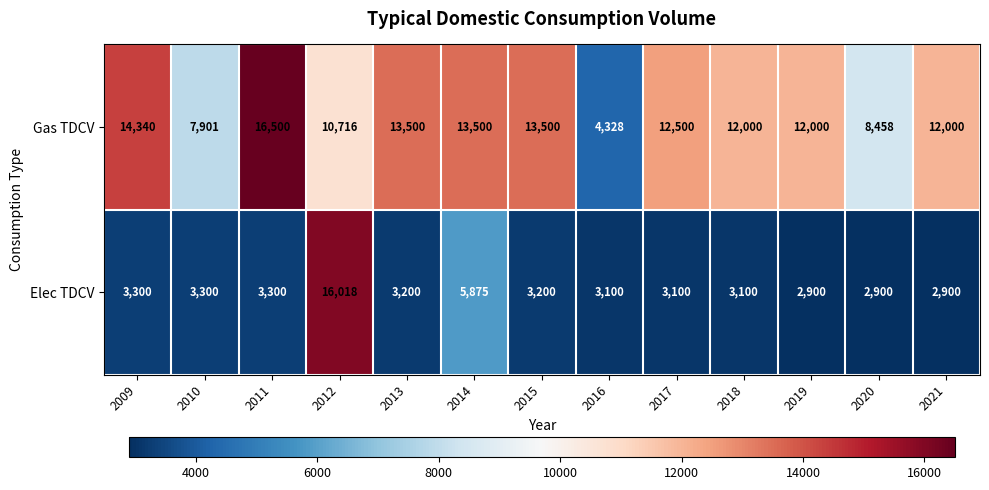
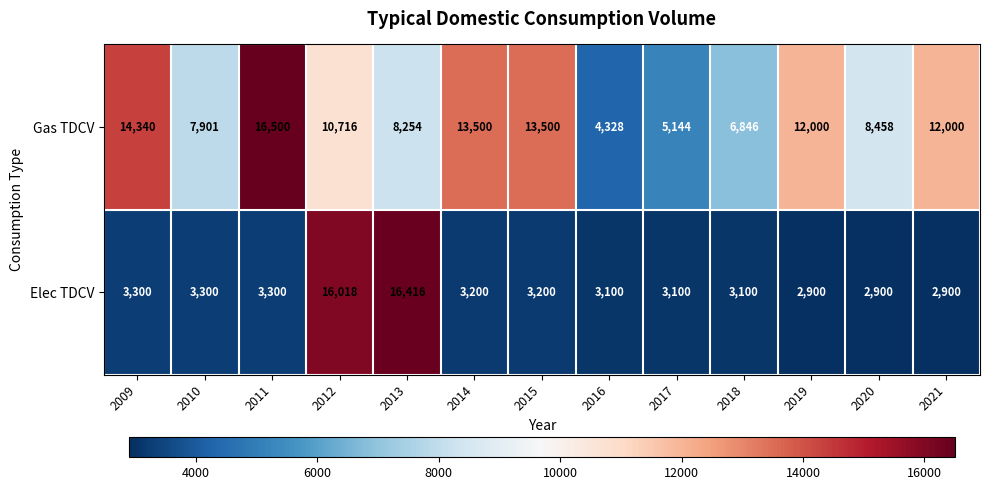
Gas TDCV, 2013: 13,500 -> 8,254
Gas TDCV, 2017: 12,500 -> 5,144
Gas TDCV, 2018: 12,000 -> 6,846
Elec TDCV, 2013: 3,200 -> 16,416
Elec TDCV, 2014: 5,875 -> 3,200
